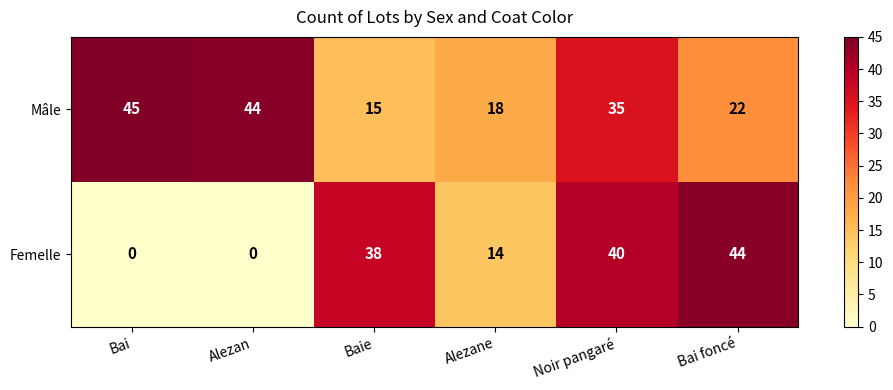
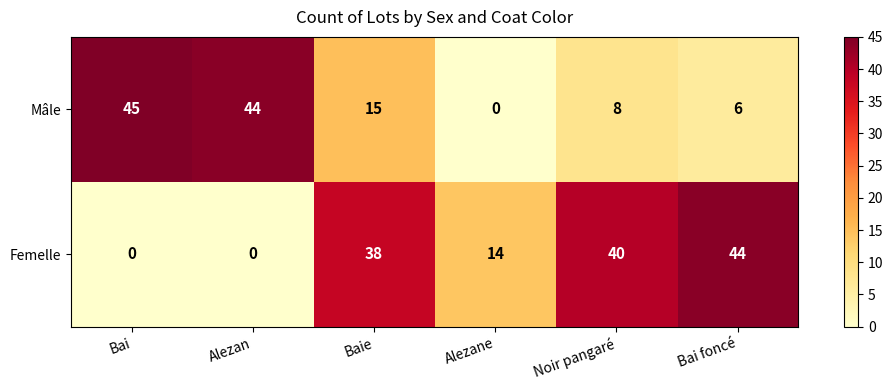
Mâle, Alezane: 18 -> 0
Mâle, Noir pangaré: 35 -> 8
Mâle, Bai foncé: 22 -> 6
